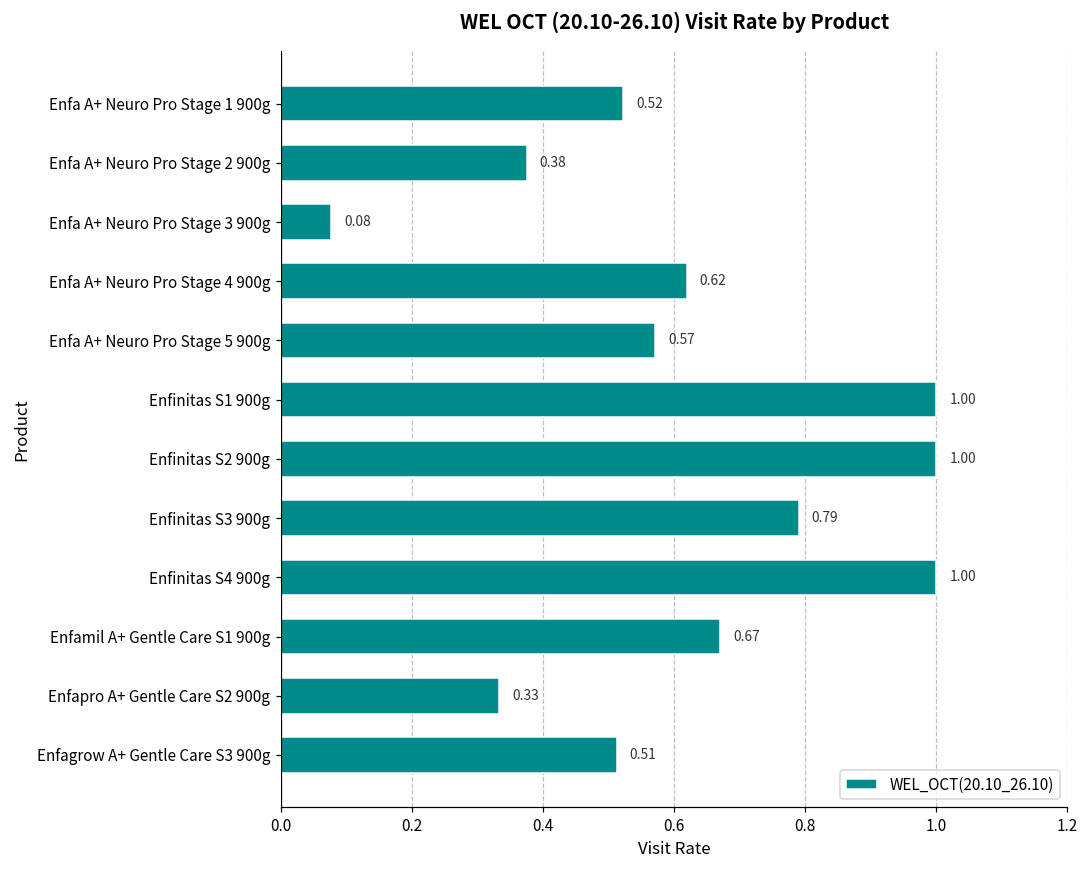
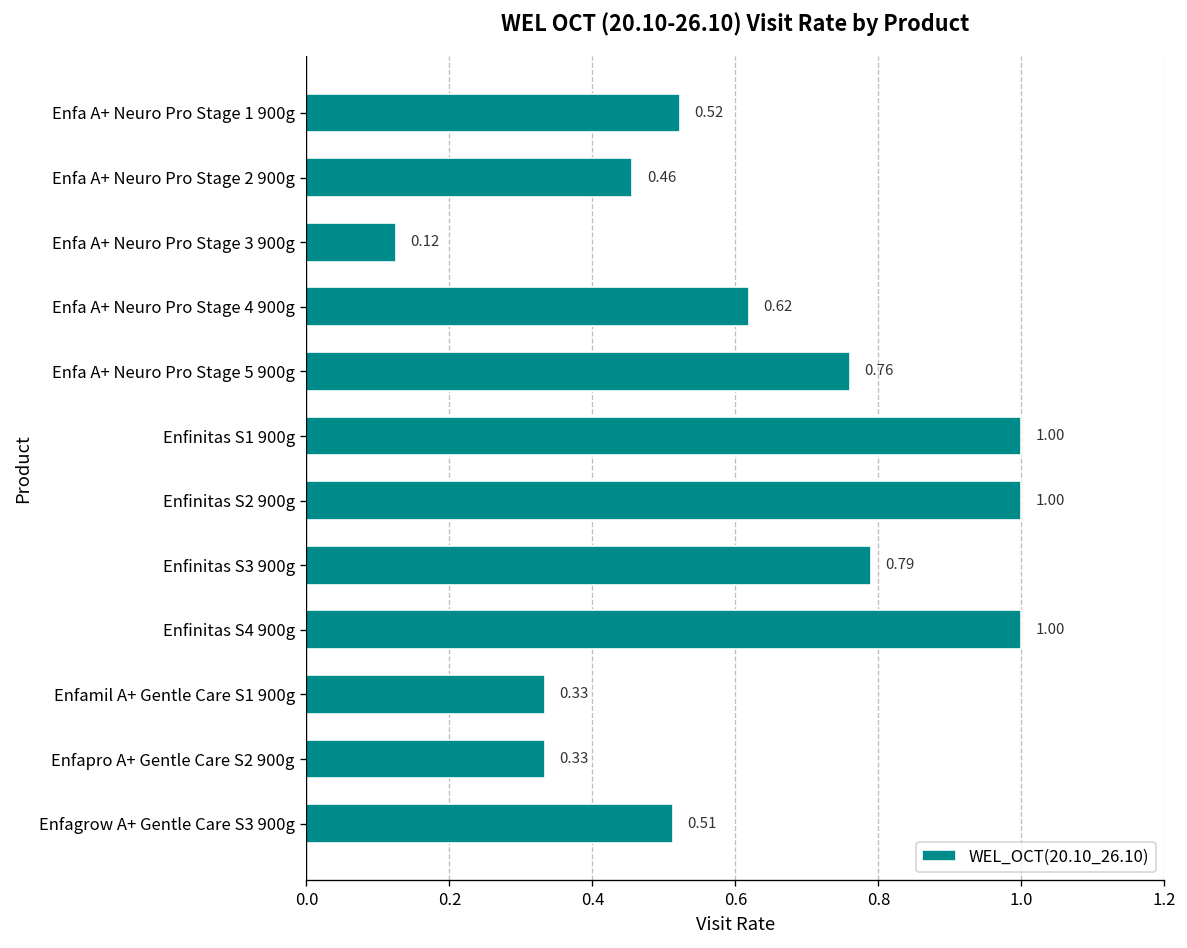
Enfa A+ Neuro Pro Stage 2 900g: 0.38 -> 0.46
Enfa A+ Neuro Pro Stage 3 900g: 0.08 -> 0.12
Enfa A+ Neuro Pro Stage 5 900g: 0.57 -> 0.76
Enfamil A+ Gentle Care S1 900g: 0.67 -> 0.33
